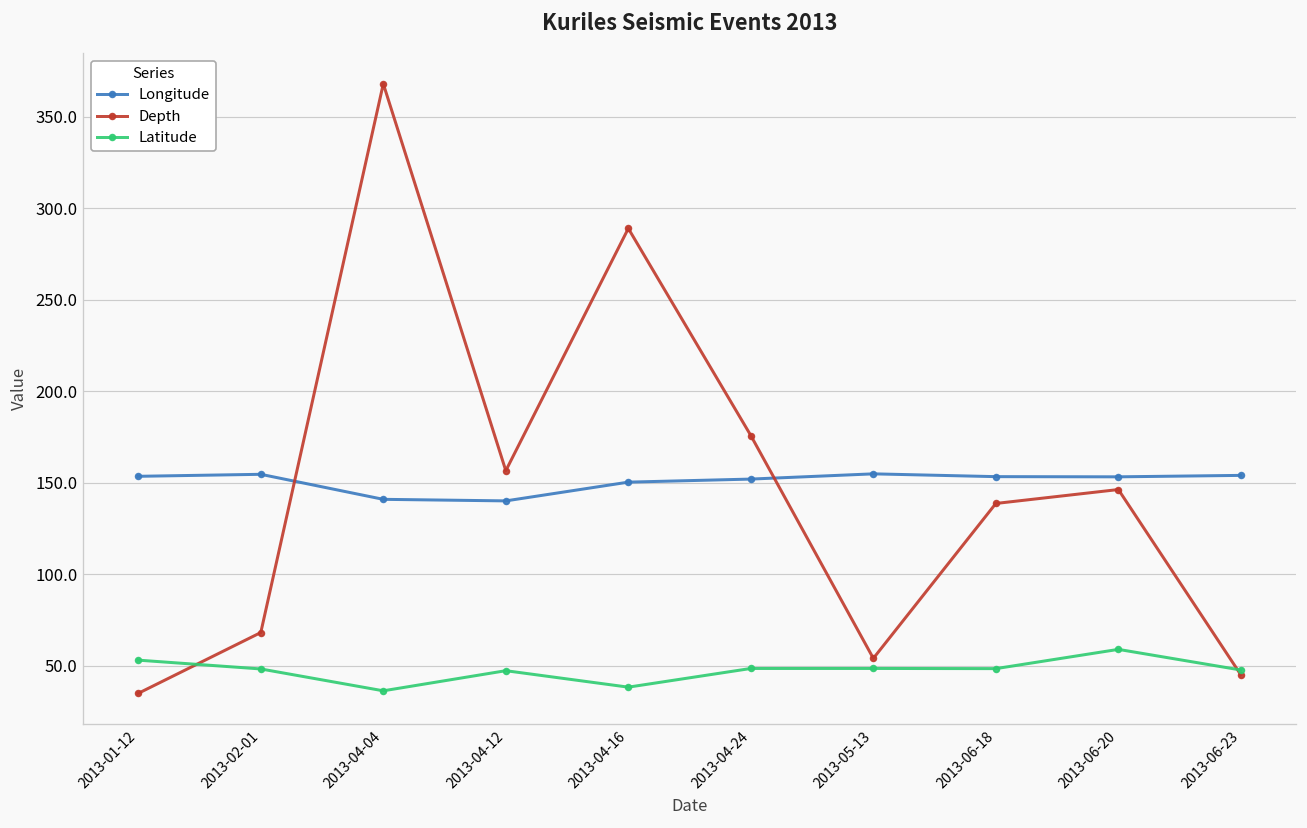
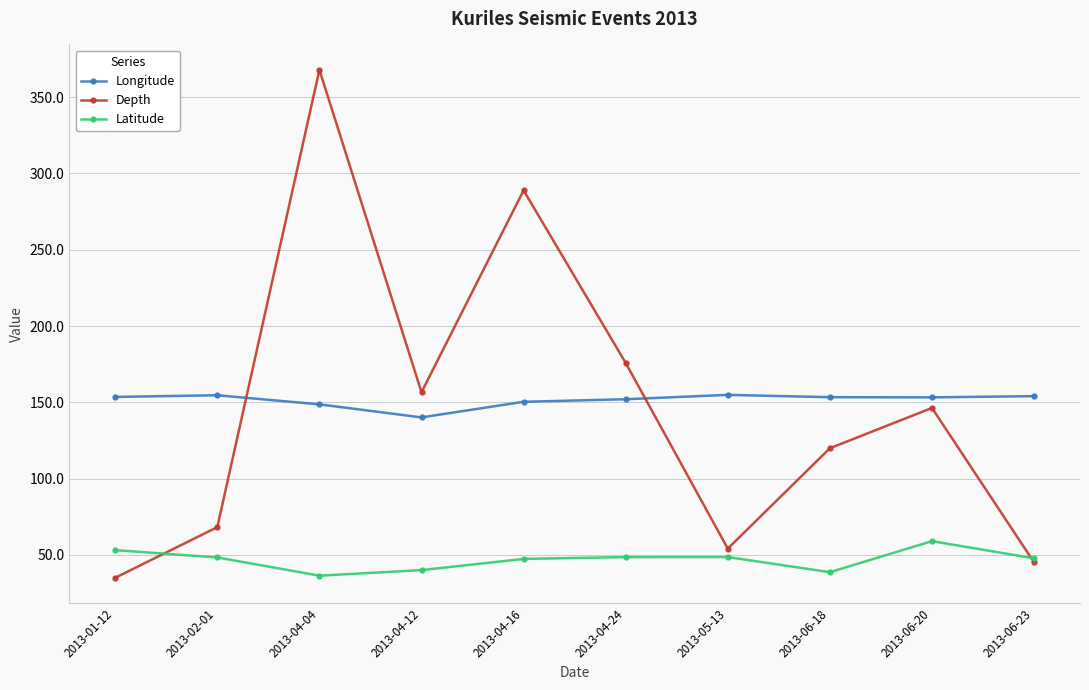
Longitude, 2013-04-04: 141 -> 149
Latitude, 2013-04-12: 47 -> 40
Latitude, 2013-04-16: 38 -> 47
Depth, 2013-06-18: 139 -> 120
Latitude, 2013-06-18: 48 -> 39
